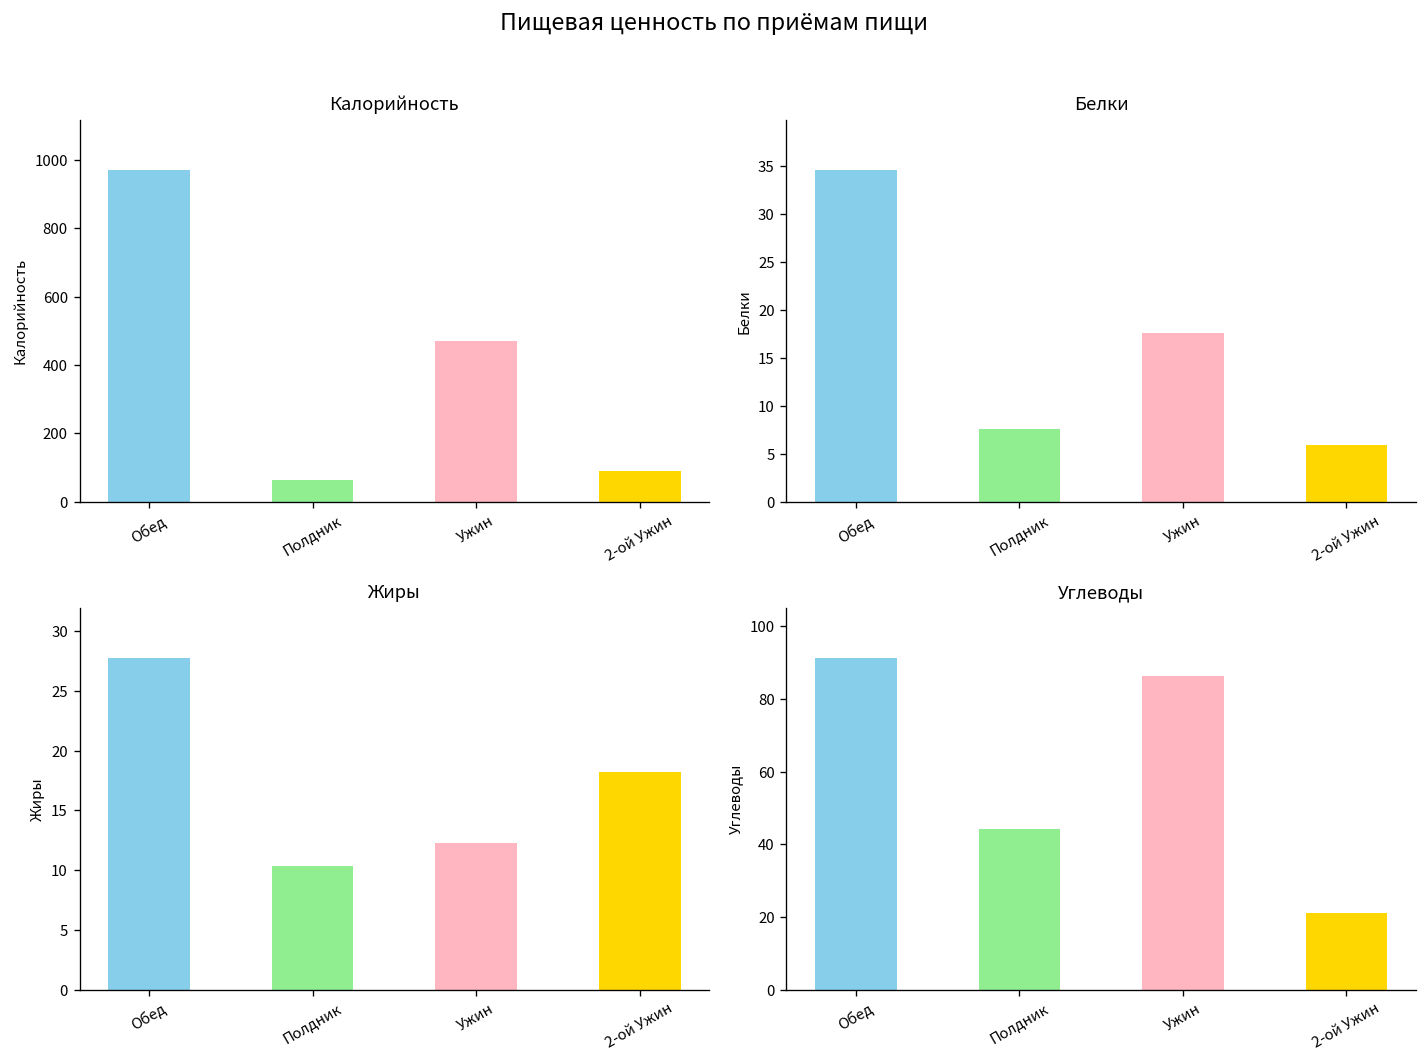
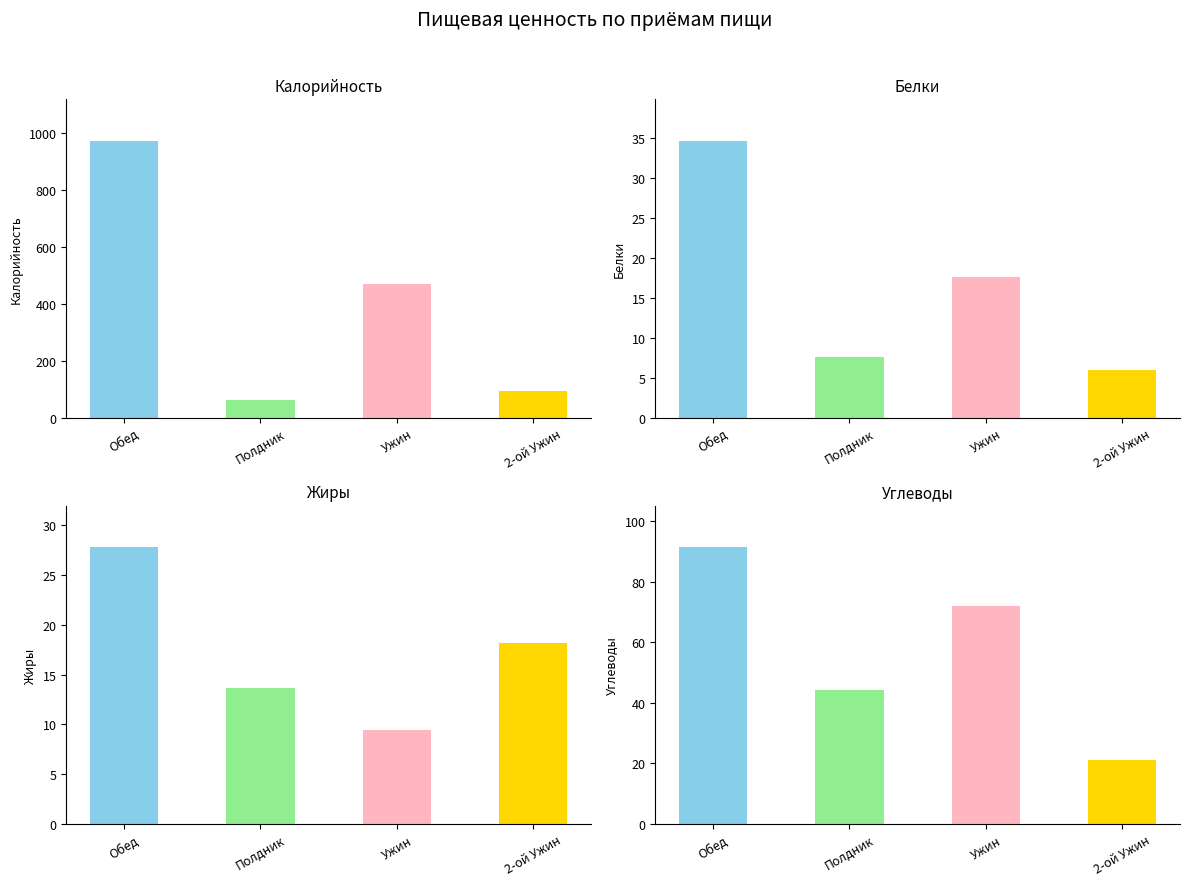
Жиры, Полдник: 10 -> 14
Жиры, Ужин: 12 -> 9
Углеводы, Ужин: 86 -> 72
